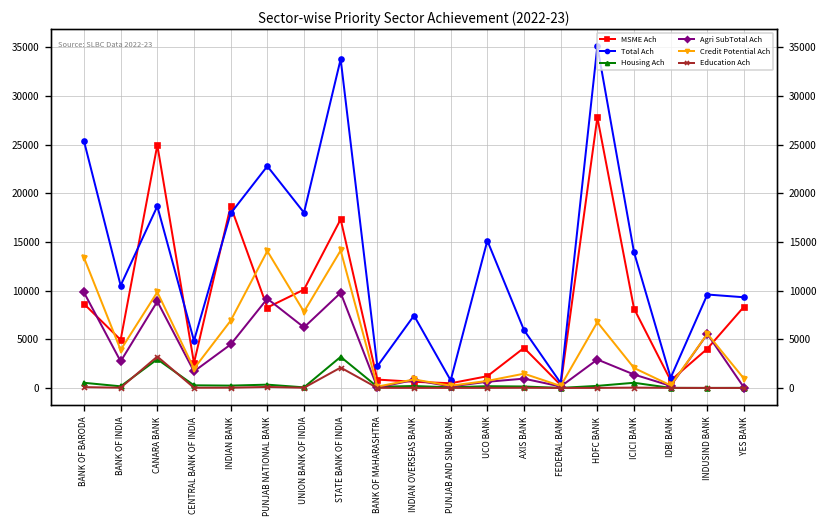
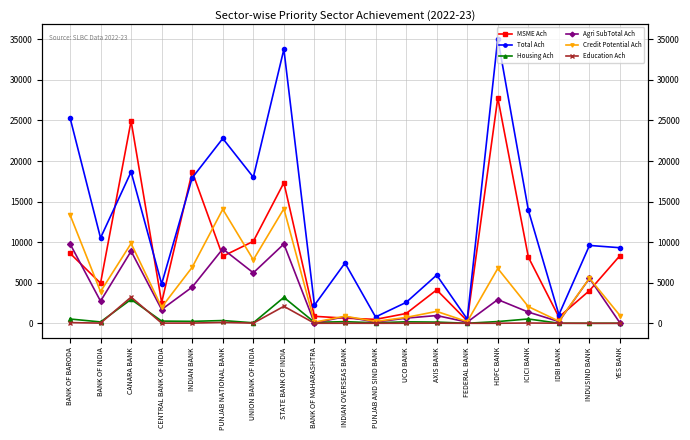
Total Ach, UCO BANK: 15000 -> 3000
